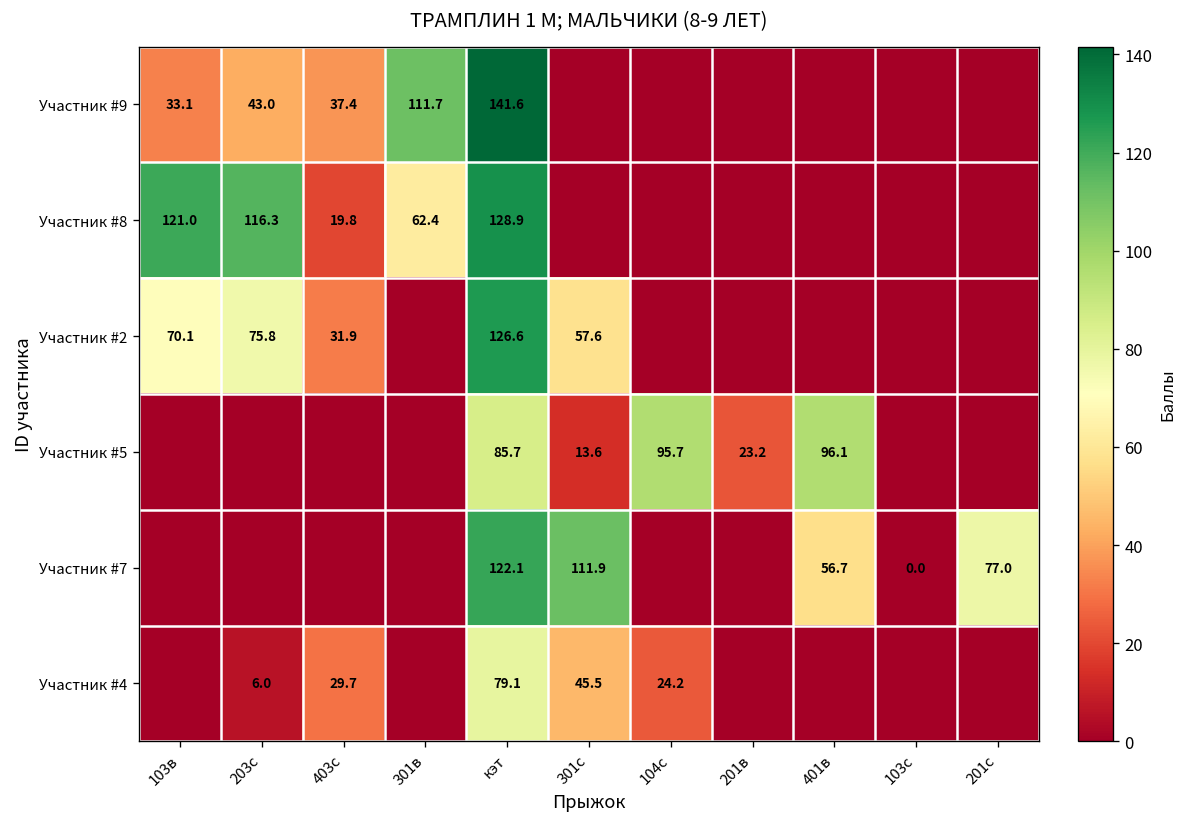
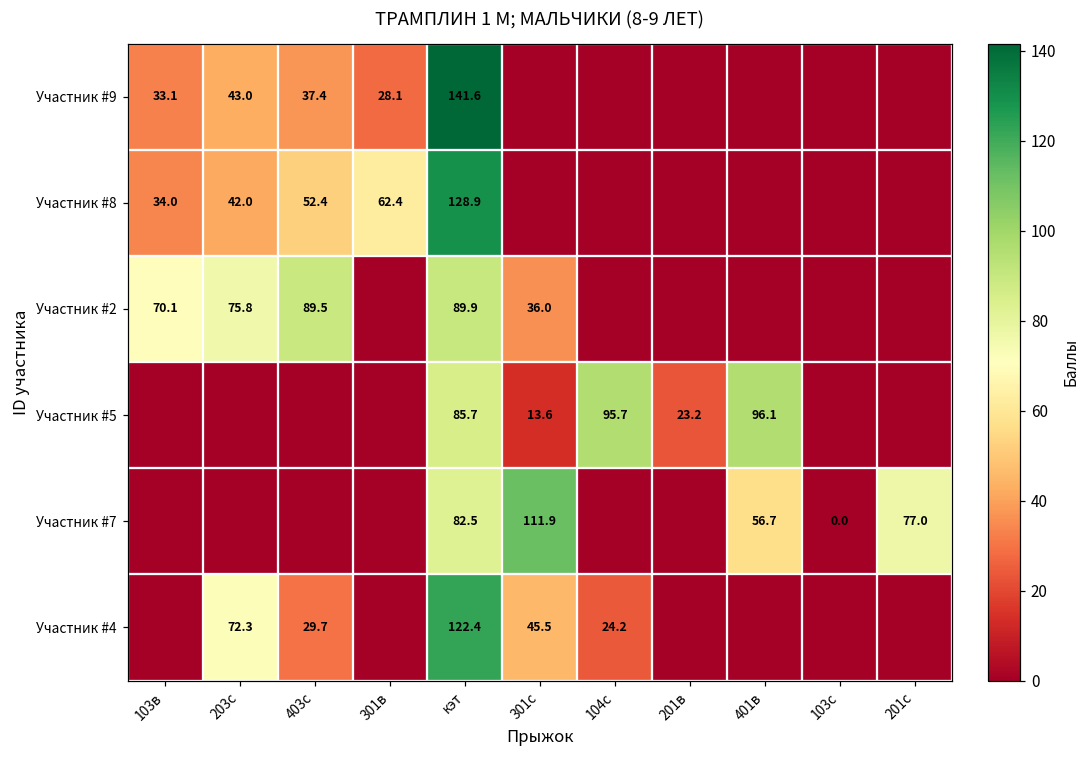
Участник #9, 301в: 111.7 -> 28.1
Участник #8, 103в: 121.0 -> 34.0
Участник #8, 203с: 116.3 -> 42.0
Участник #8, 403с: 19.8 -> 52.4
Участник #2, 403с: 31.9 -> 89.5
Участник #2, кэт: 126.6 -> 89.9
Участник #2, 301с: 57.6 -> 36.0
Участник #7, кэт: 122.1 -> 82.5
Участник #4, 203с: 6.0 -> 72.3
Участник #4, кэт: 79.1 -> 122.4
